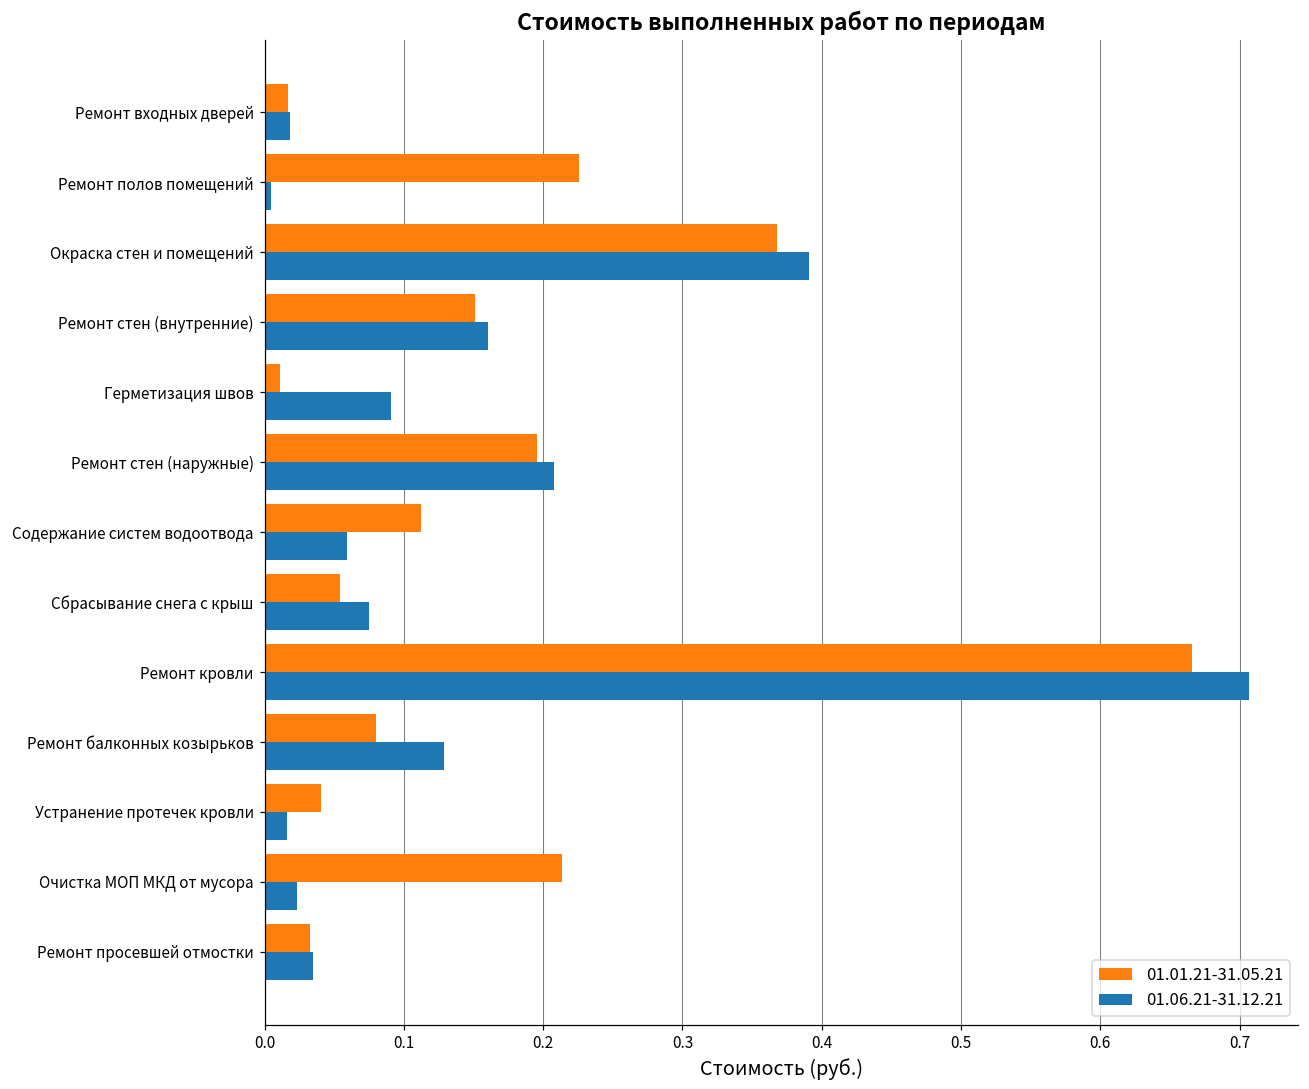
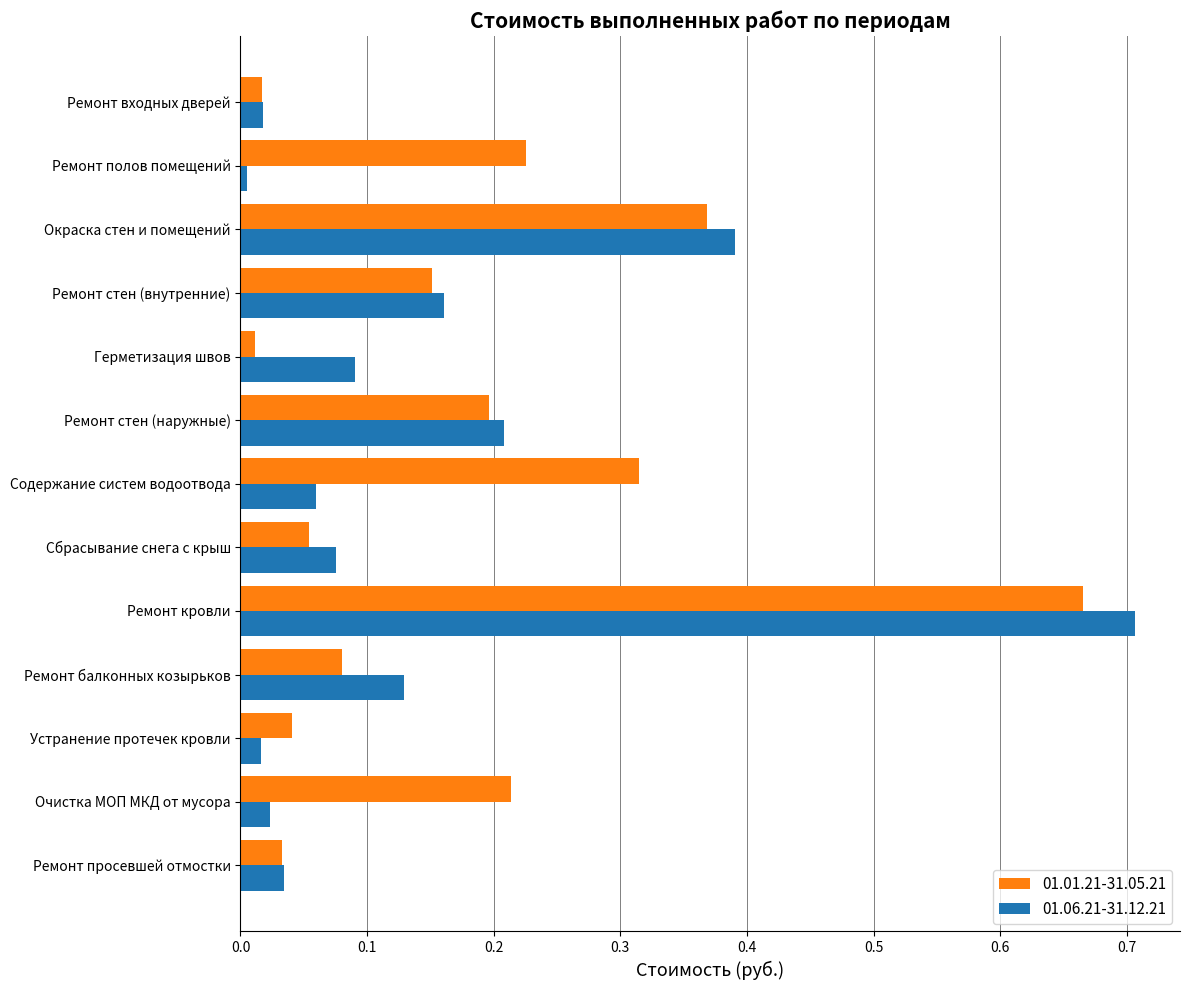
01.01.21-31.05.21, Содержание систем водоотвода: 0.112 -> 0.315
